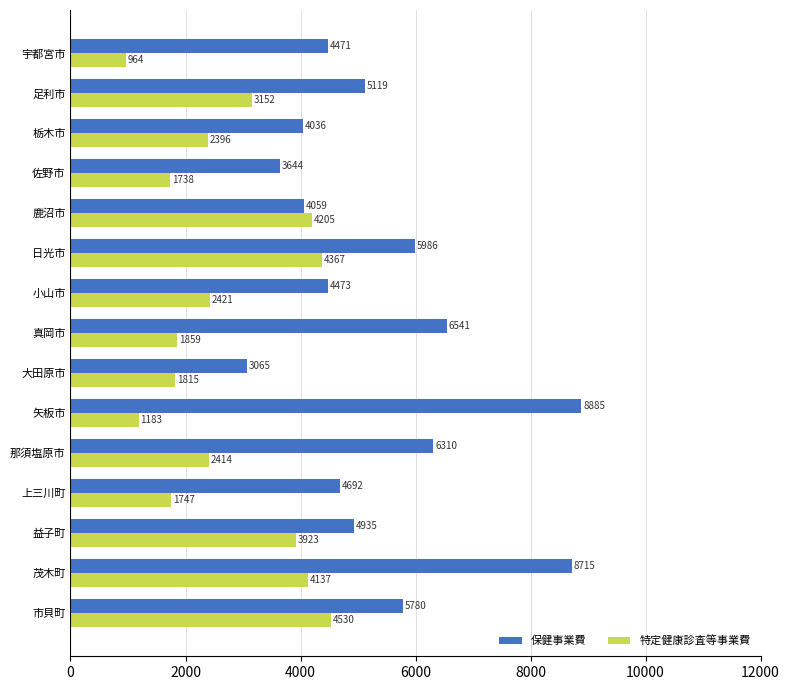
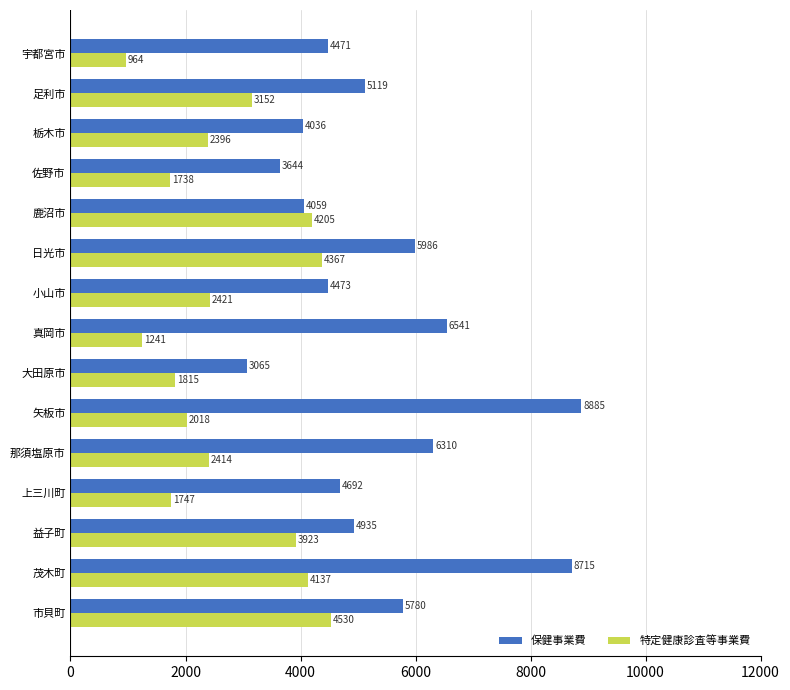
特定健康診査等事業費, 真岡市: 1859 -> 1241
特定健康診査等事業費, 矢板市: 1183 -> 2018
